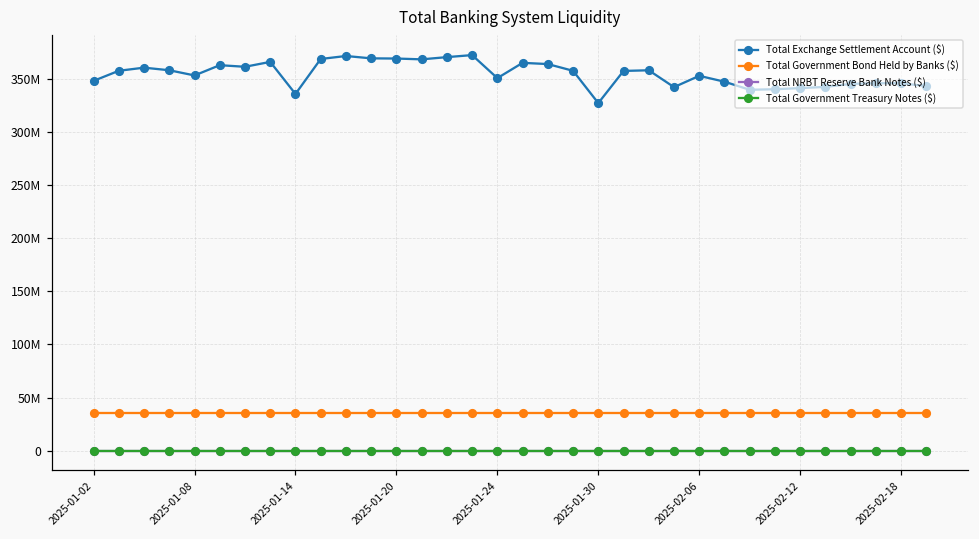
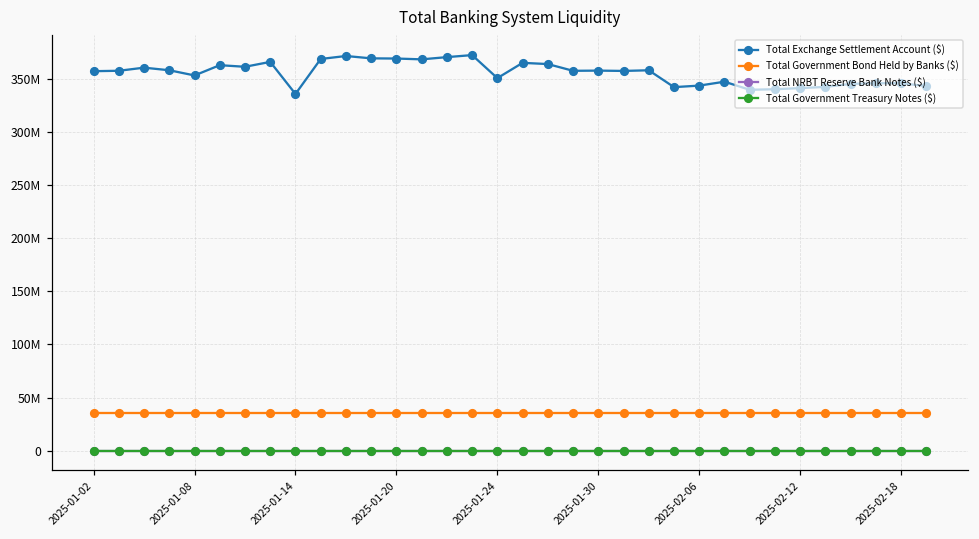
Total Exchange Settlement Account ($), 2025-01-02: 350000000 -> 360000000
Total Exchange Settlement Account ($), 2025-01-30: 330000000 -> 360000000
Total Exchange Settlement Account ($), 2025-02-06: 350000000 -> 340000000
